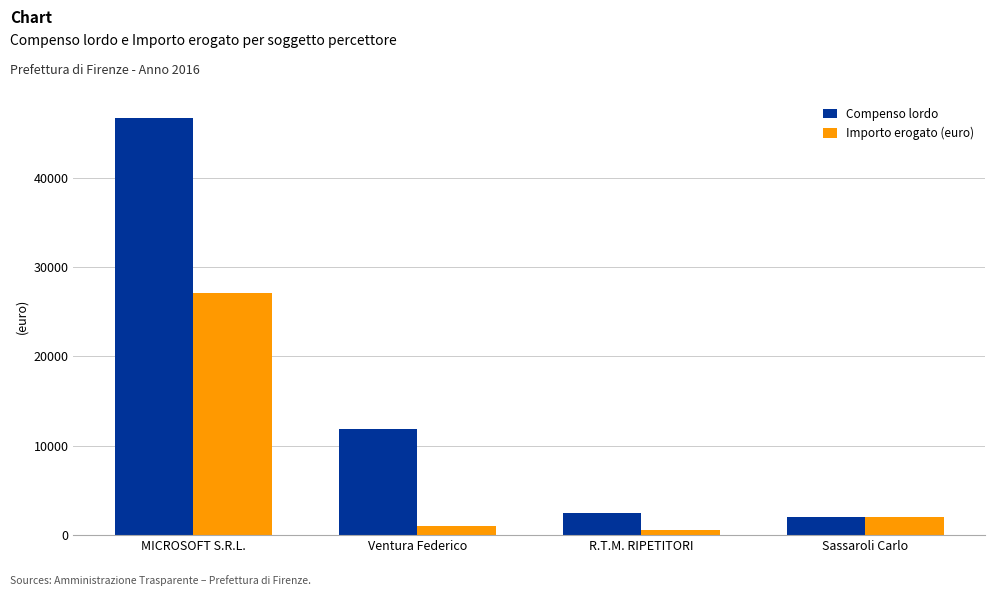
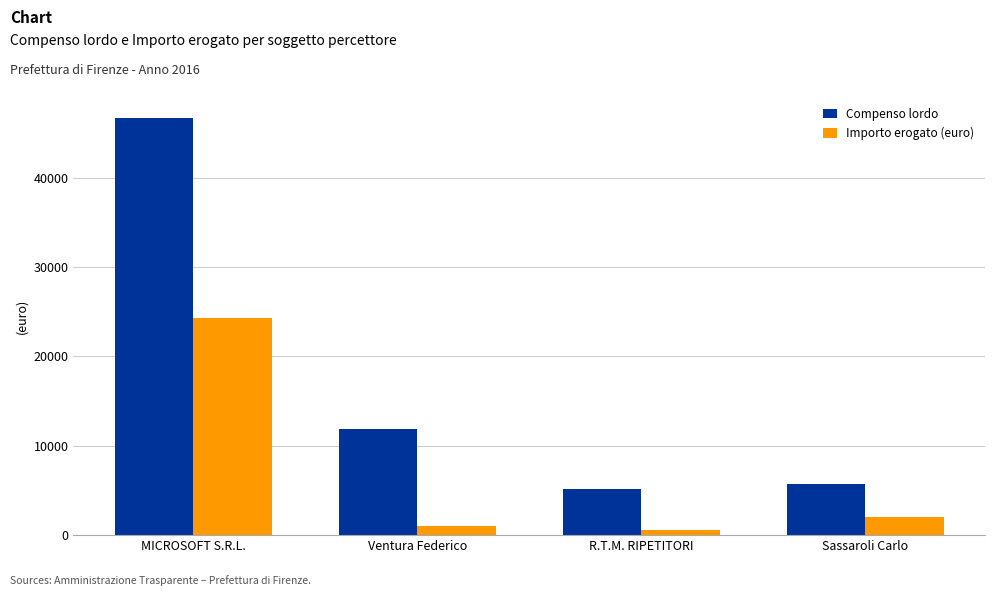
Importo erogato (euro), MICROSOFT S.R.L.: 27000 -> 24000
Compenso lordo, R.T.M. RIPETITORI: 3000 -> 5000
Compenso lordo, Sassaroli Carlo: 2000 -> 6000
